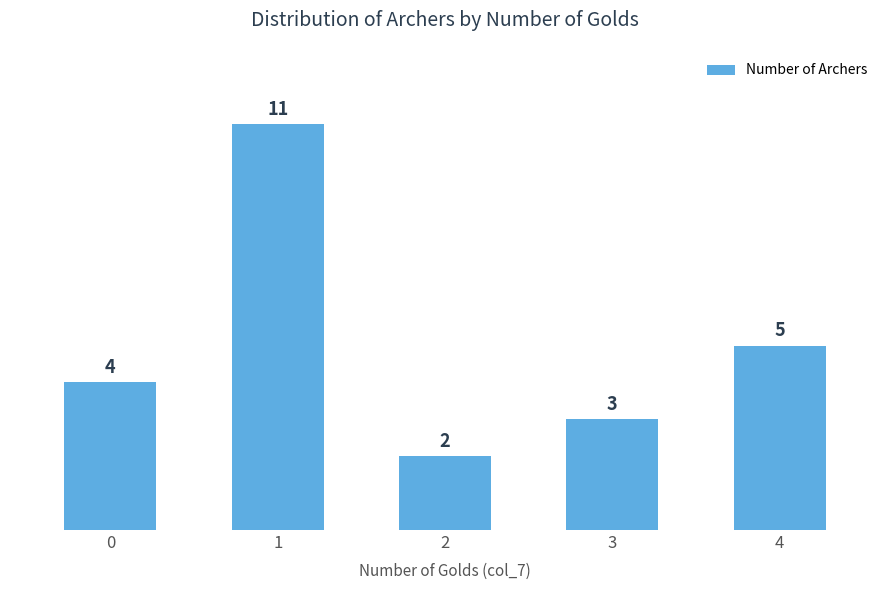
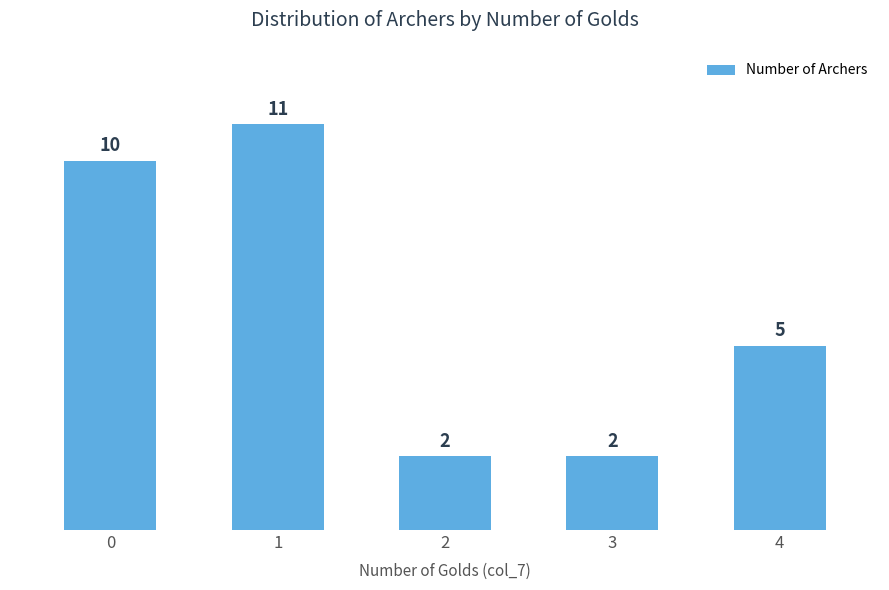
0: 4 -> 10
3: 3 -> 2
